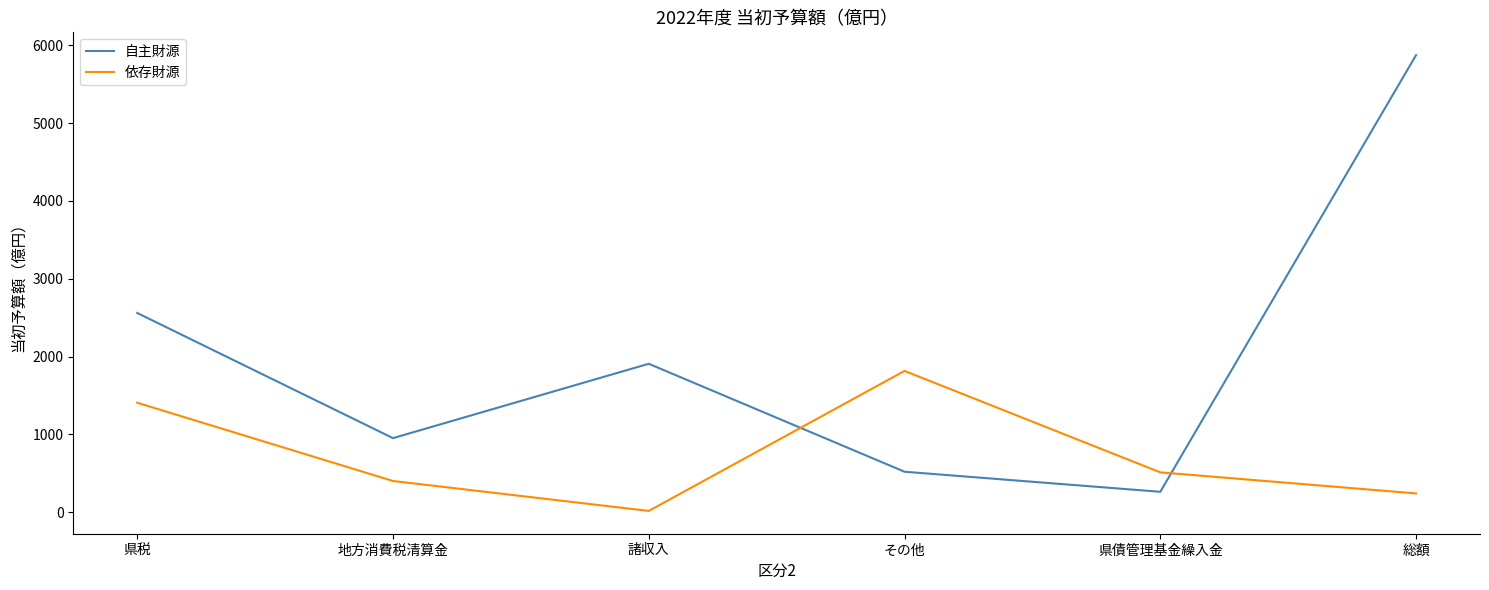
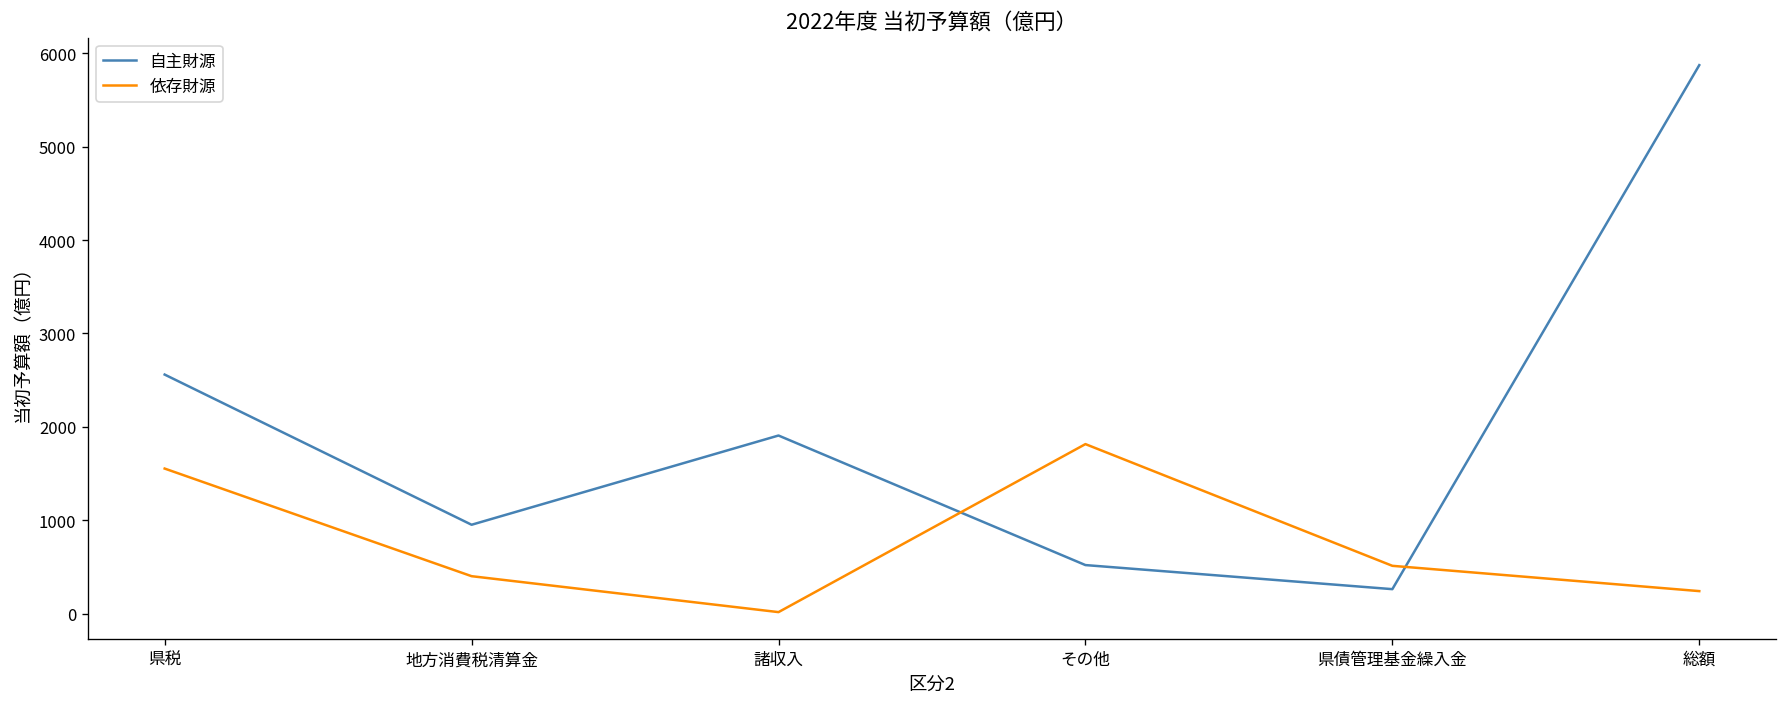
依存財源, 県税: 1400 -> 1600
